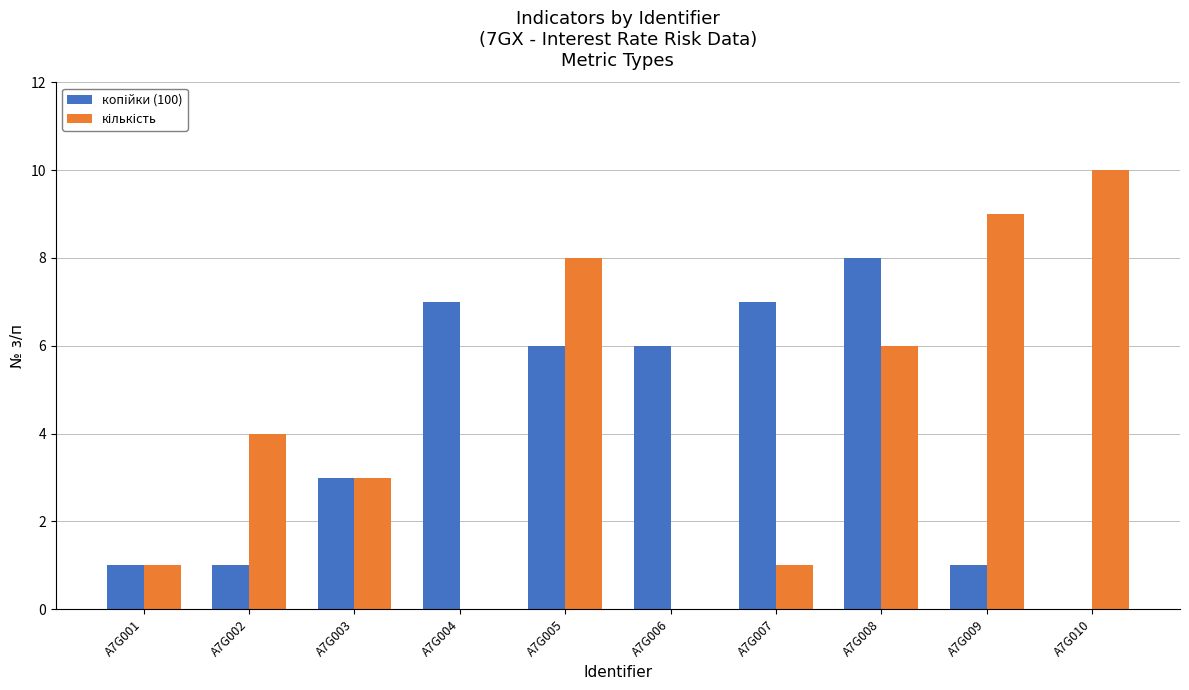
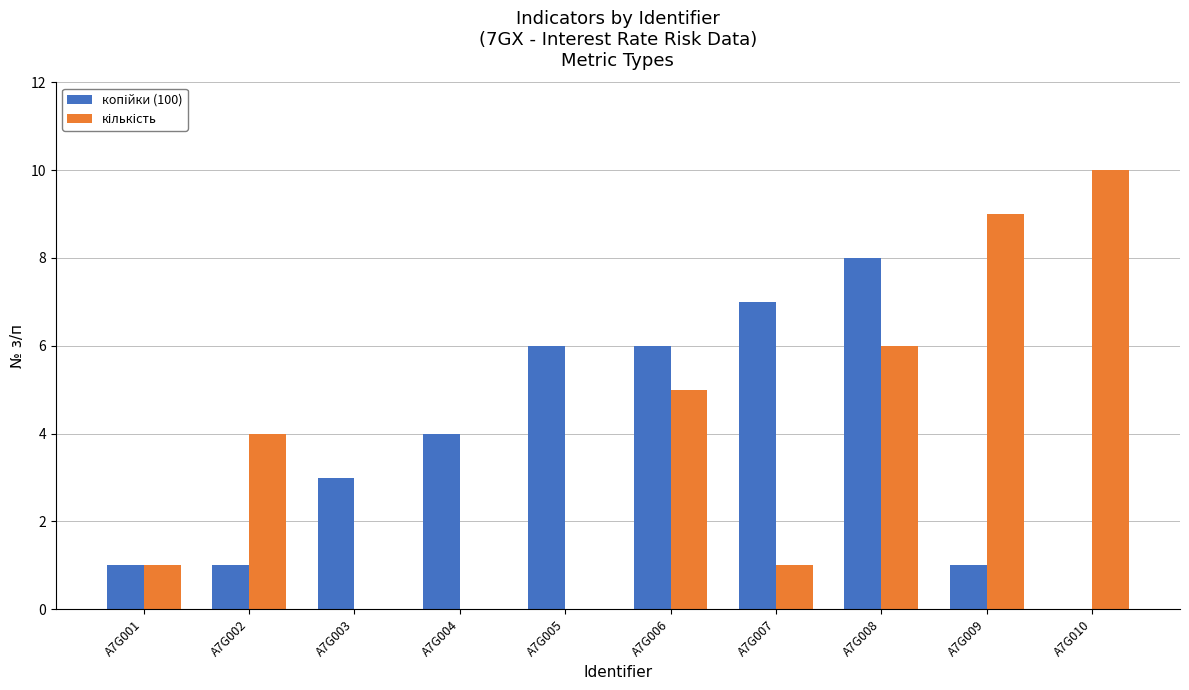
кількість, A7G003: 3 -> 0
копійки (100), A7G004: 7 -> 4
кількість, A7G005: 8 -> 0
кількість, A7G006: 0 -> 5
